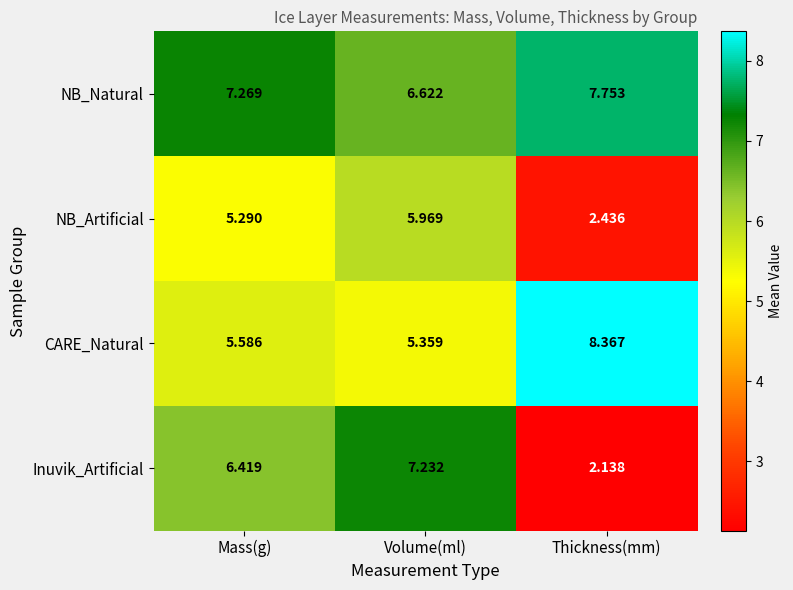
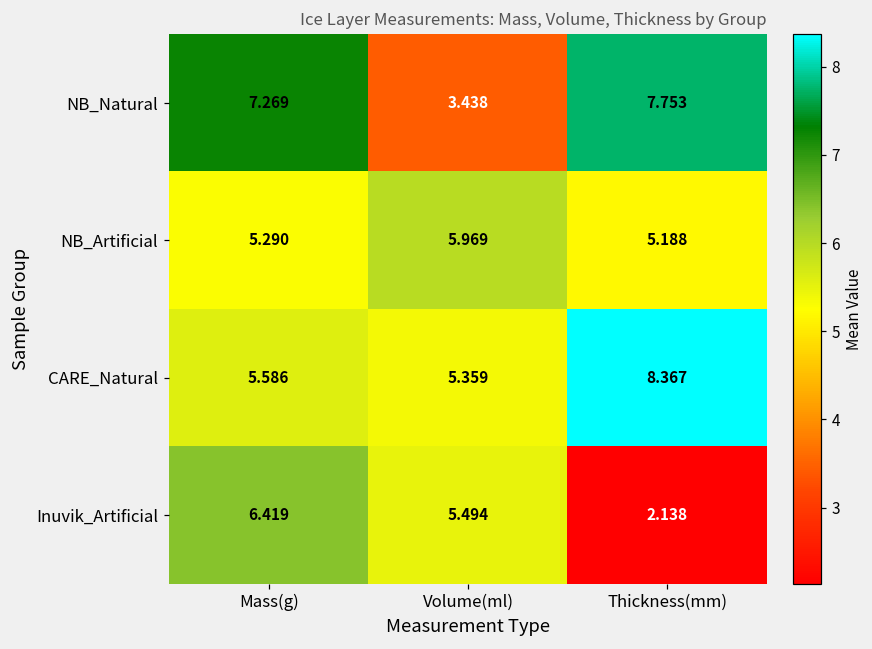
NB_Natural, Volume(ml): 6.622 -> 3.438
NB_Artificial, Thickness(mm): 2.436 -> 5.188
Inuvik_Artificial, Volume(ml): 7.232 -> 5.494
